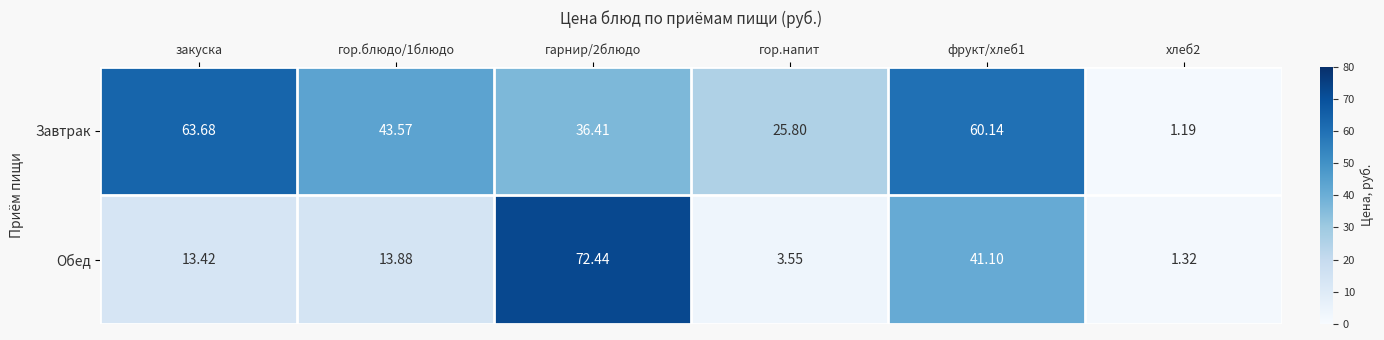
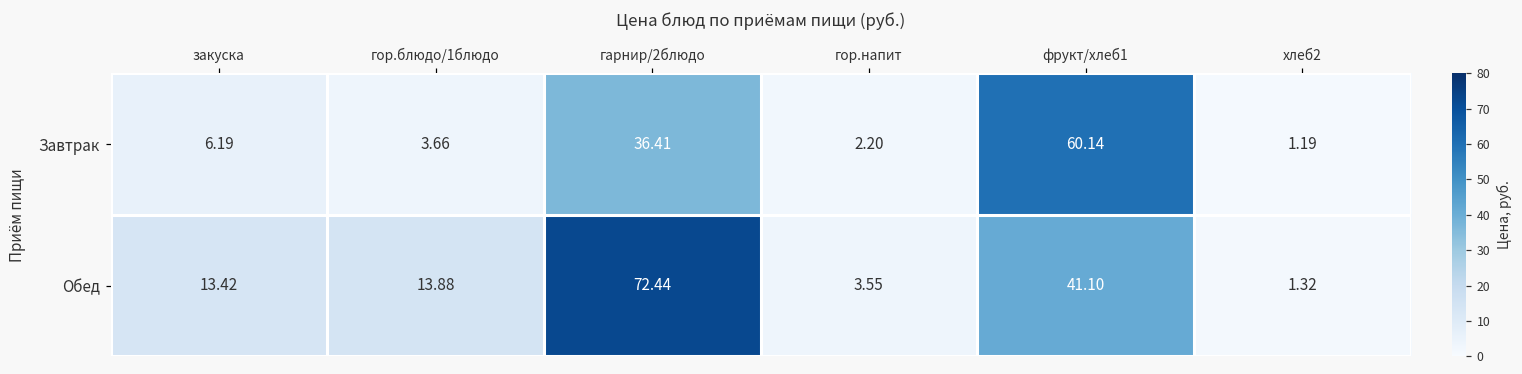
Завтрак, закуска: 63.68 -> 6.19
Завтрак, гор.блюдо/1блюдо: 43.57 -> 3.66
Завтрак, гор.напит: 25.80 -> 2.20
